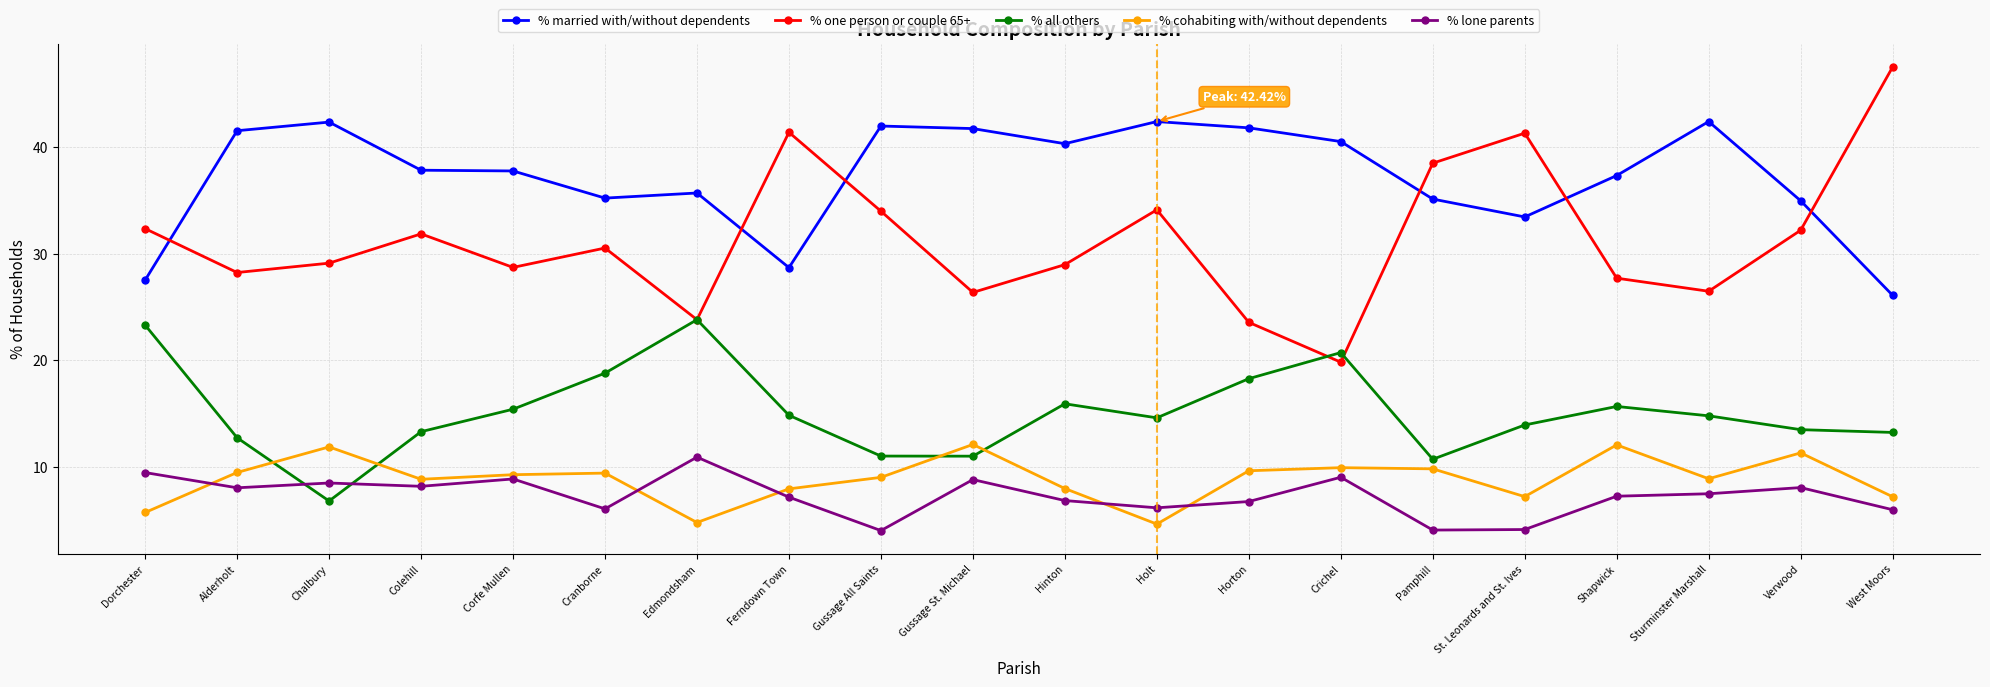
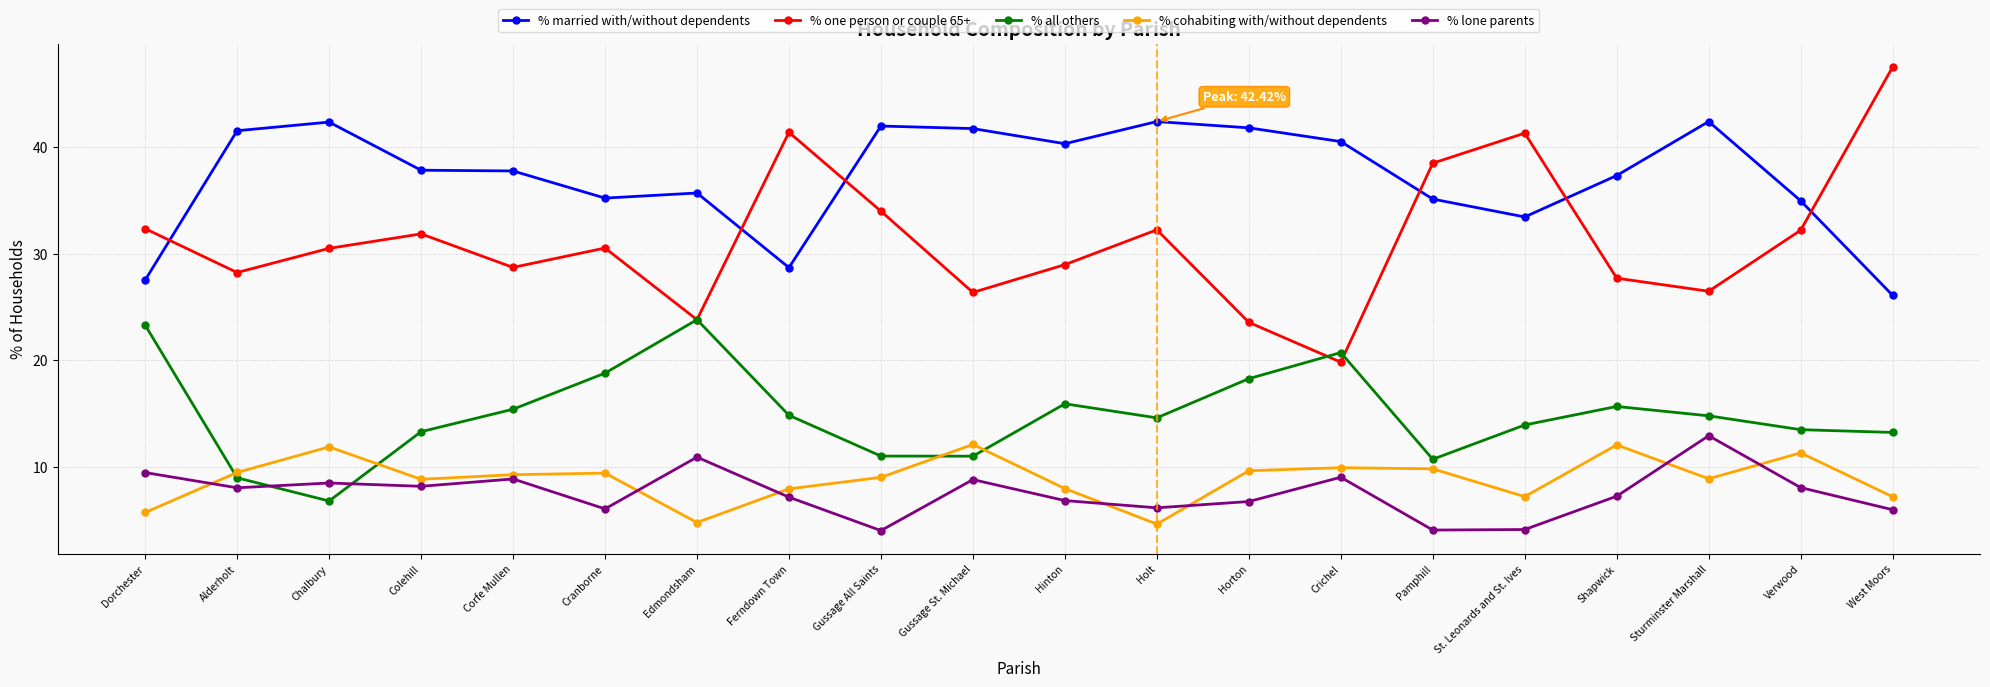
% all others, Alderholt: 12.7 -> 9.0
% one person or couple 65+, Chalbury: 29.1 -> 30.5
% one person or couple 65+, Holt: 34.1 -> 32.3
% lone parents, Sturminster Marshall: 7.5 -> 12.9
